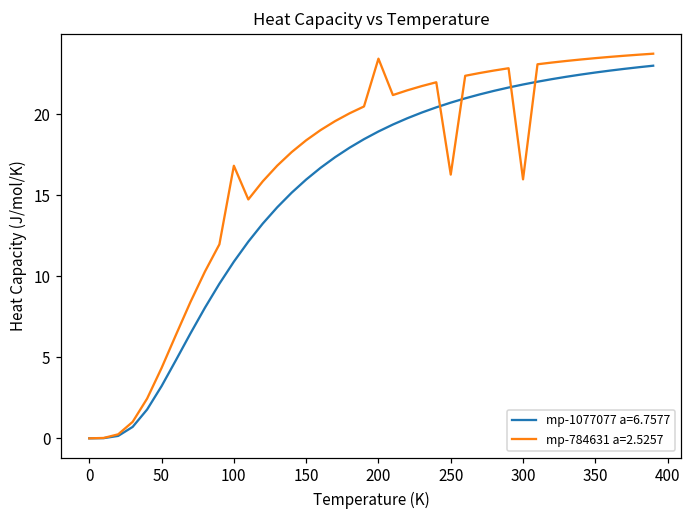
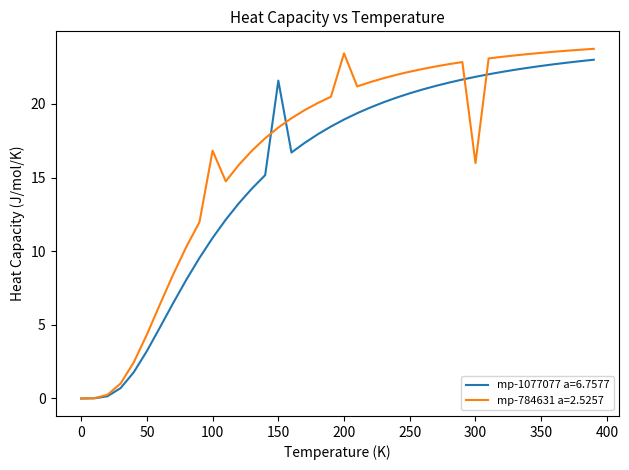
mp-1077077 a=6.7577, 150: 16.0 -> 21.6
mp-784631 a=2.5257, 250: 16.3 -> 22.2
